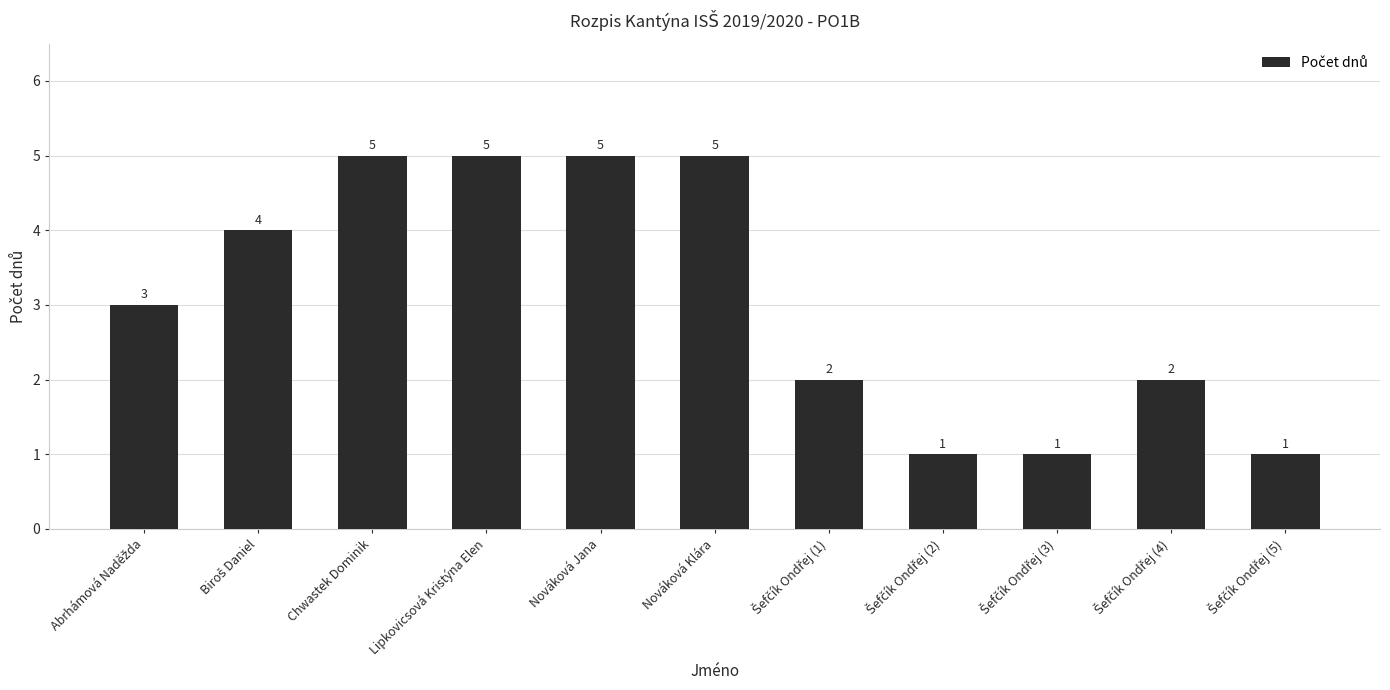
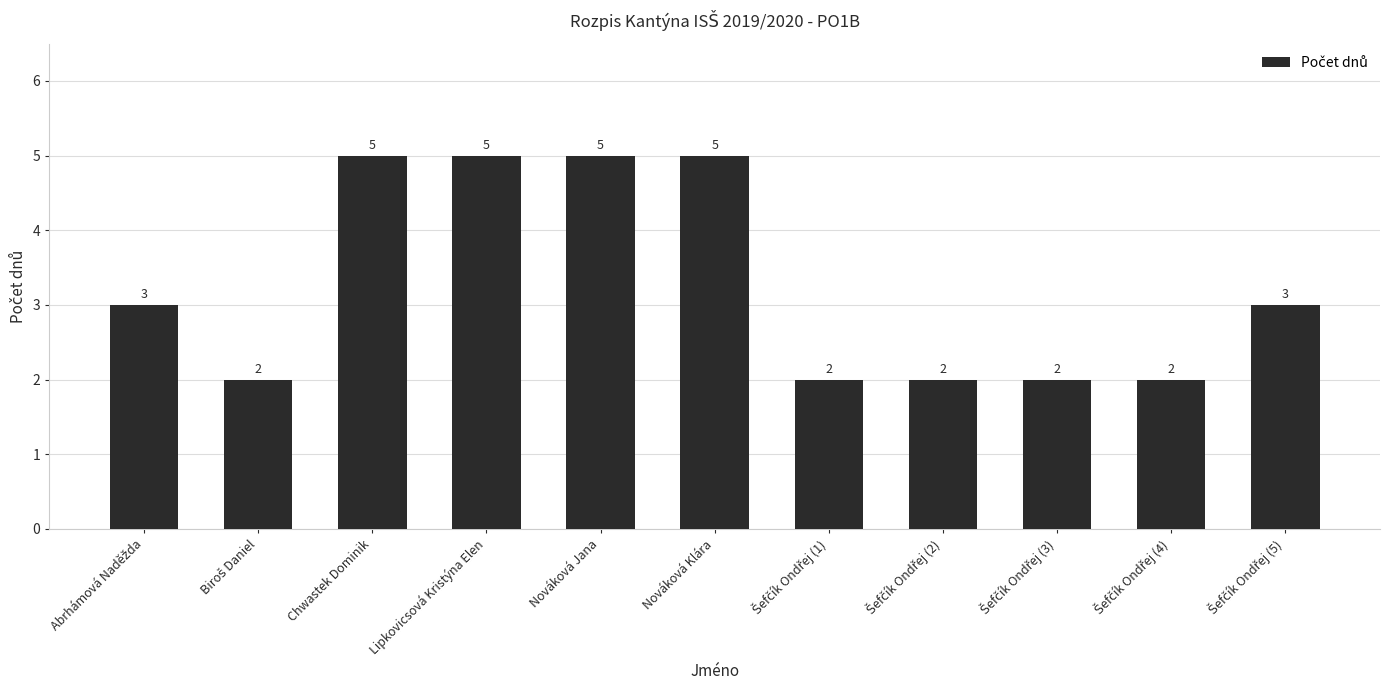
Biroš Daniel: 4 -> 2
Šefčík Ondřej (2): 1 -> 2
Šefčík Ondřej (3): 1 -> 2
Šefčík Ondřej (5): 1 -> 3
